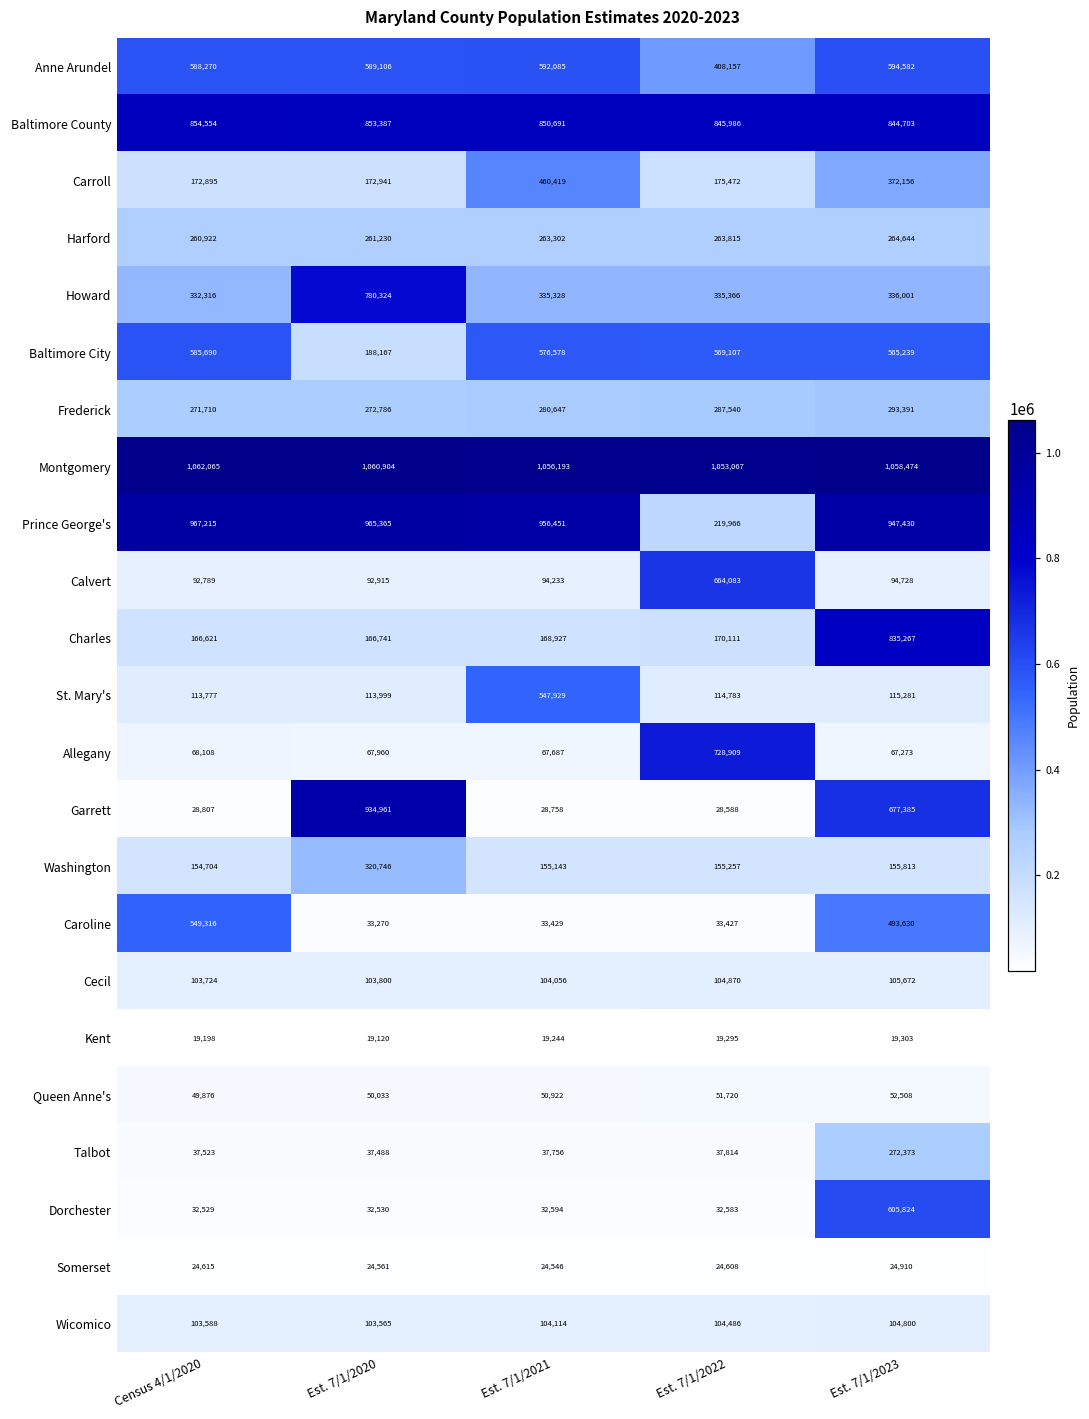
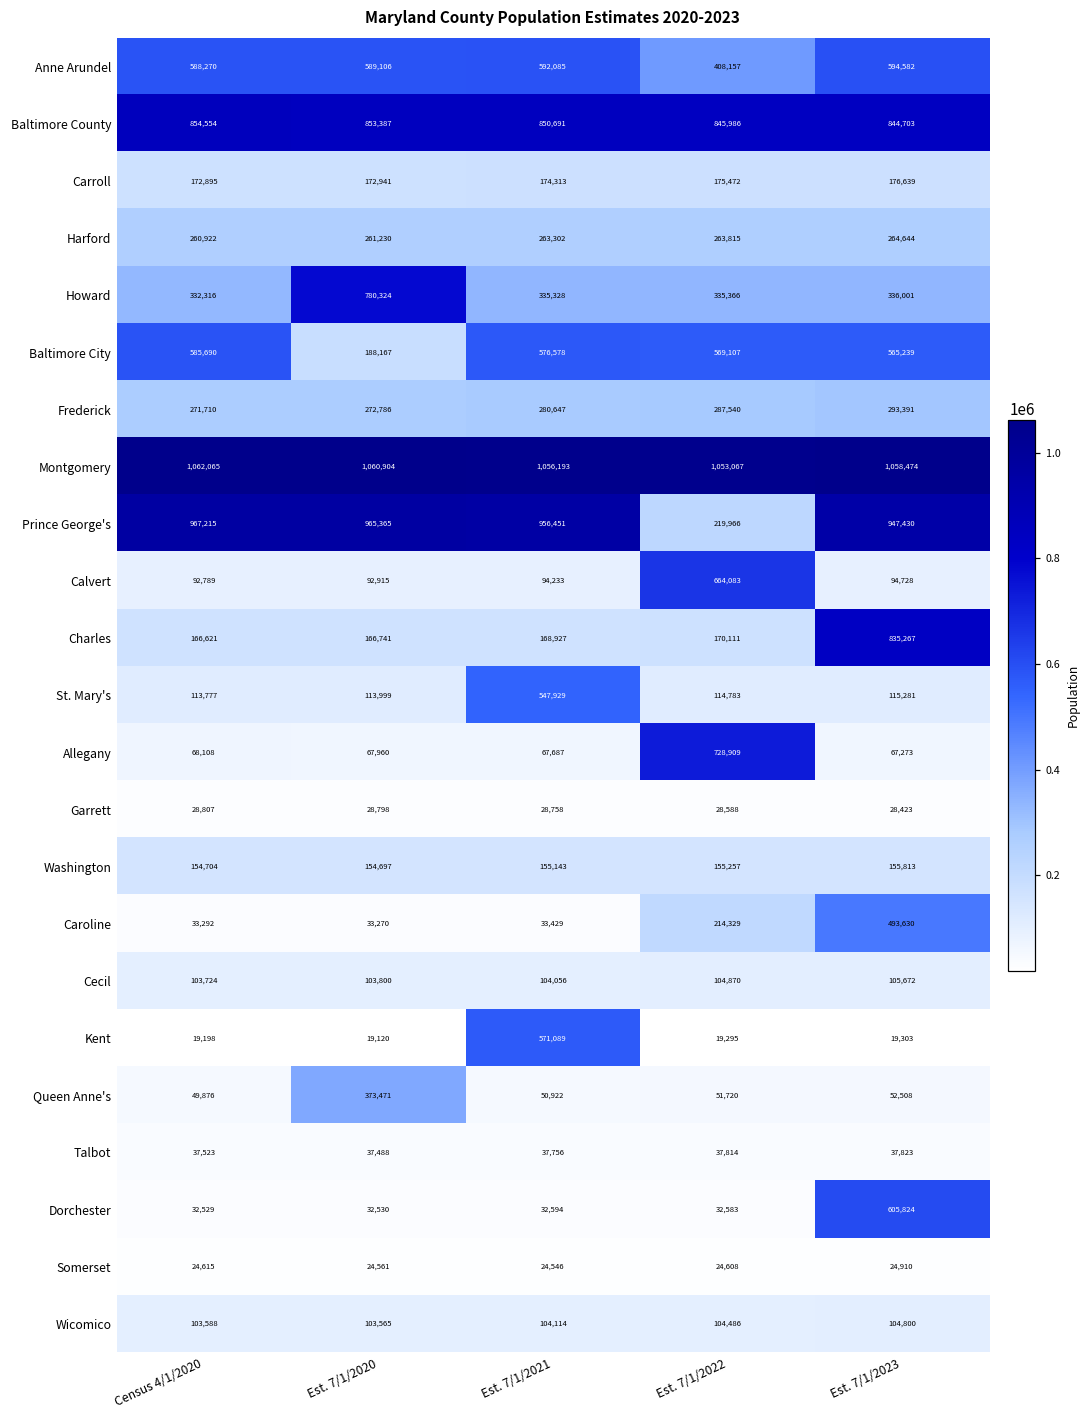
Carroll, Est. 7/1/2021: 460,419 -> 174,313
Carroll, Est. 7/1/2023: 372,156 -> 176,639
Garrett, Est. 7/1/2020: 934,961 -> 28,798
Garrett, Est. 7/1/2023: 677,385 -> 28,423
Washington, Est. 7/1/2020: 320,746 -> 154,697
Caroline, Census 4/1/2020: 549,316 -> 33,292
Caroline, Est. 7/1/2022: 33,427 -> 214,329
Kent, Est. 7/1/2021: 19,244 -> 571,089
Queen Anne's, Est. 7/1/2020: 50,033 -> 373,471
Talbot, Est. 7/1/2023: 272,373 -> 37,823
